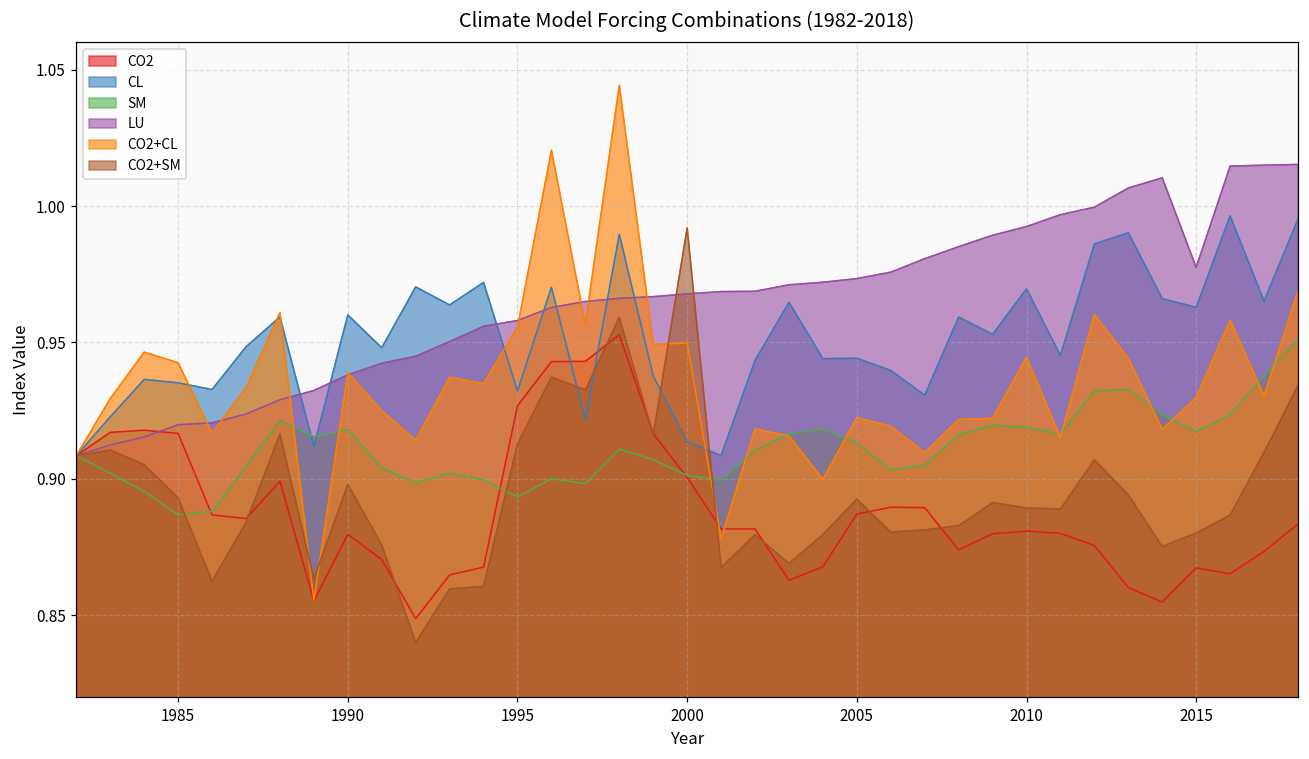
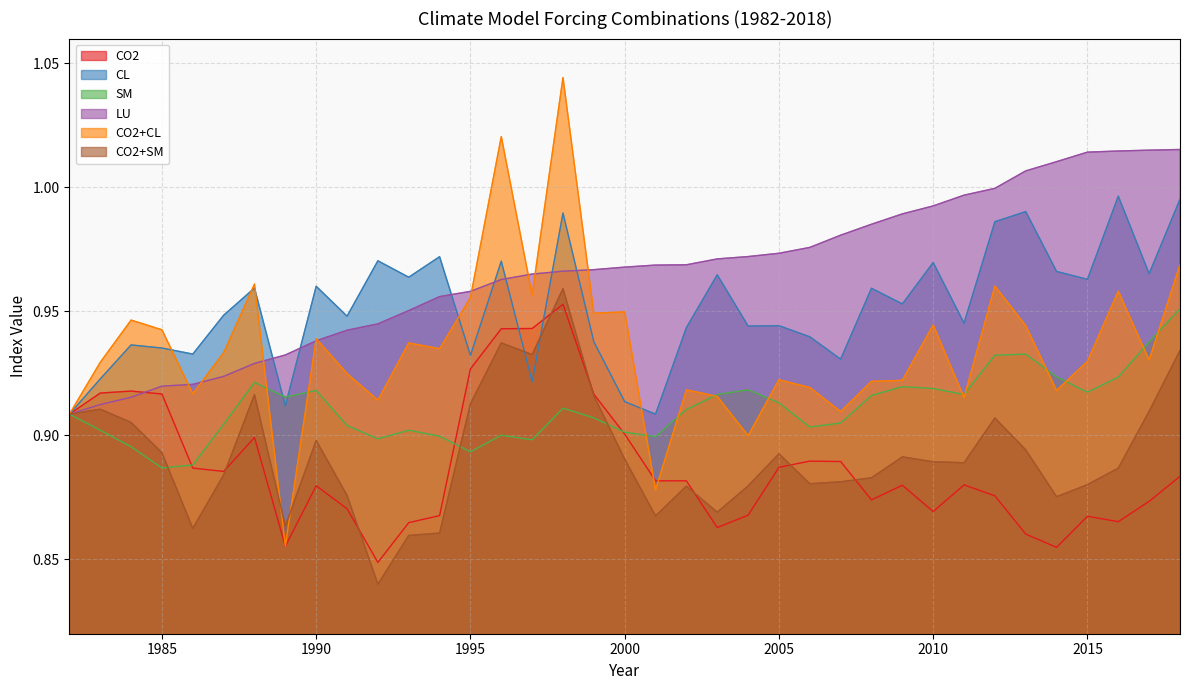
CO2+SM, 2000: 0.992 -> 0.890
CO2, 2010: 0.881 -> 0.869
LU, 2015: 0.978 -> 1.014
